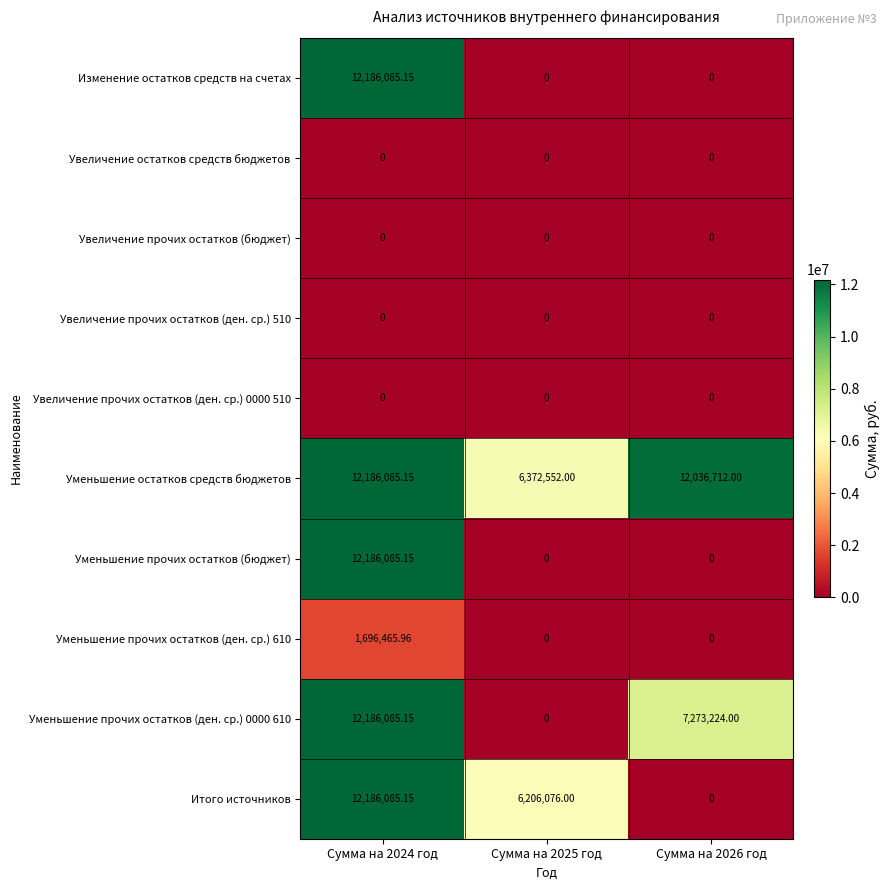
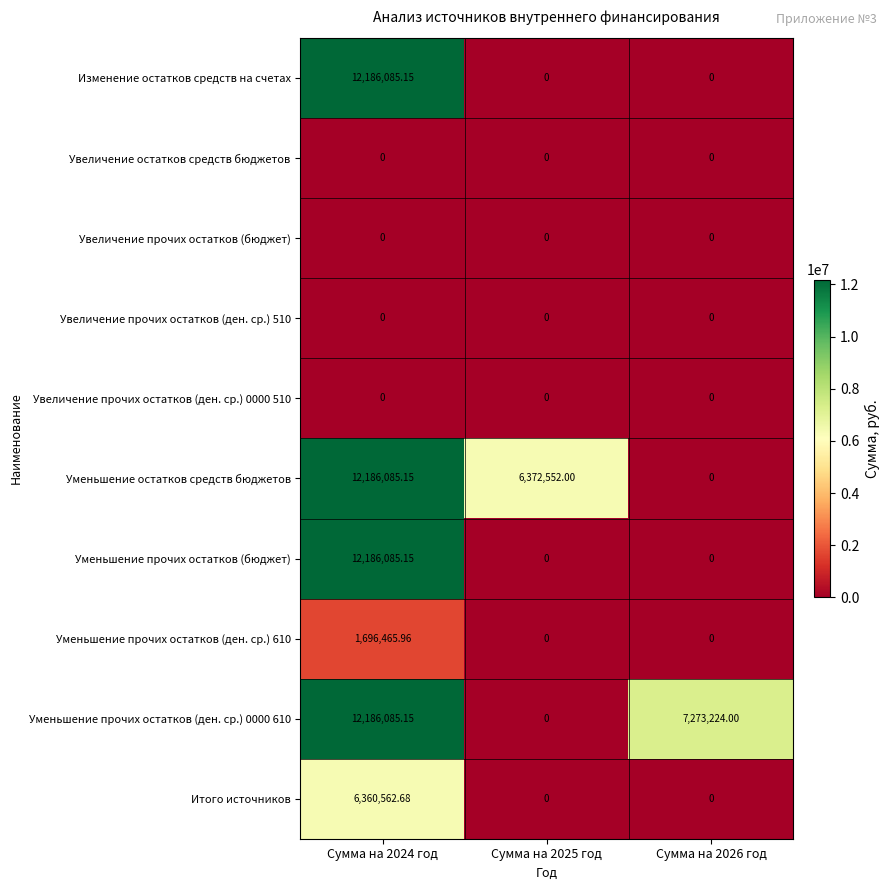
Уменьшение остатков средств бюджетов, Сумма на 2026 год: 12,036,712.00 -> 0
Итого источников, Сумма на 2024 год: 12,186,085.15 -> 6,360,562.68
Итого источников, Сумма на 2025 год: 6,206,076.00 -> 0
